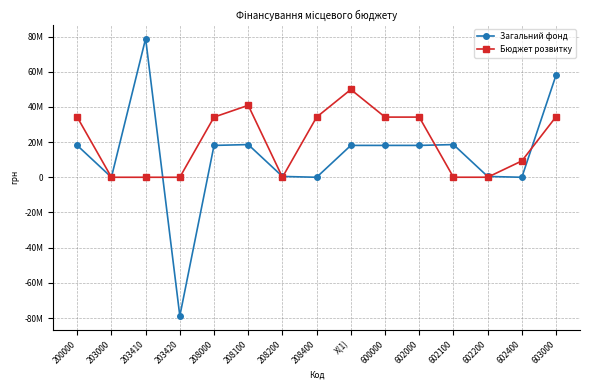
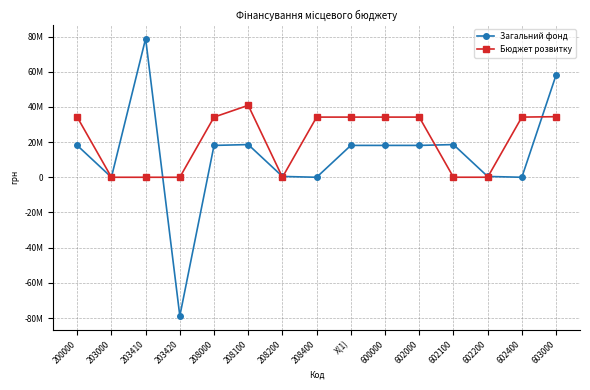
Бюджет розвитку, X(1): 50000000 -> 34000000
Бюджет розвитку, 602400: 9000000 -> 34000000
